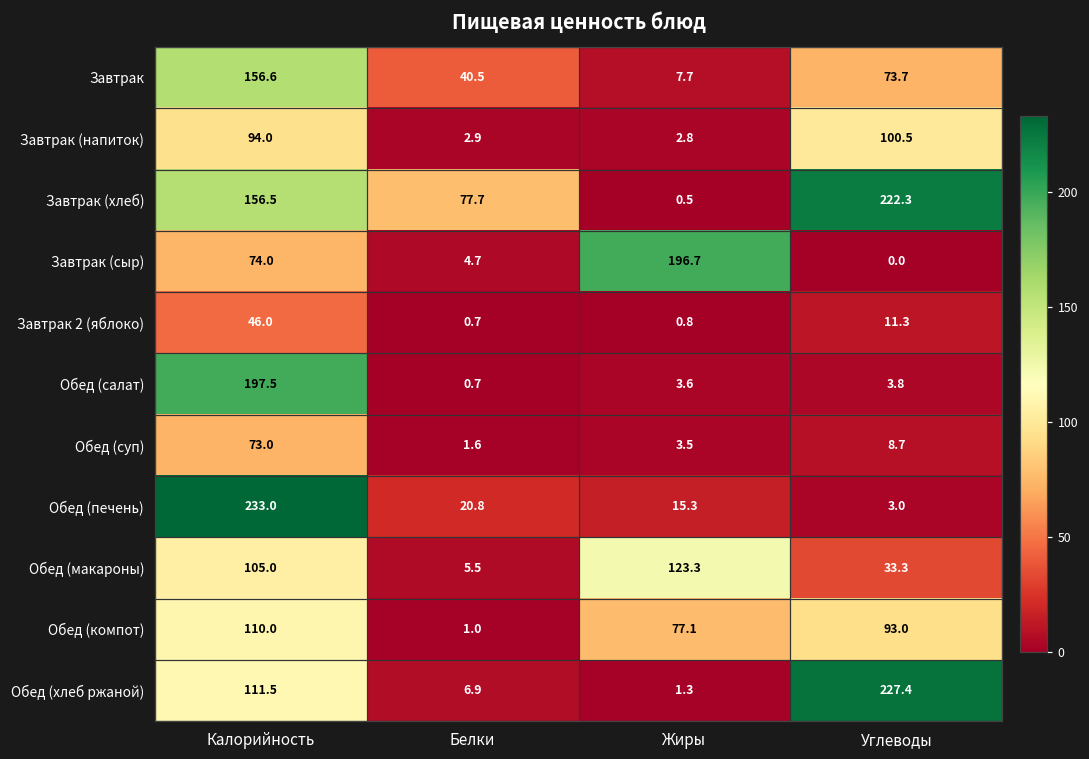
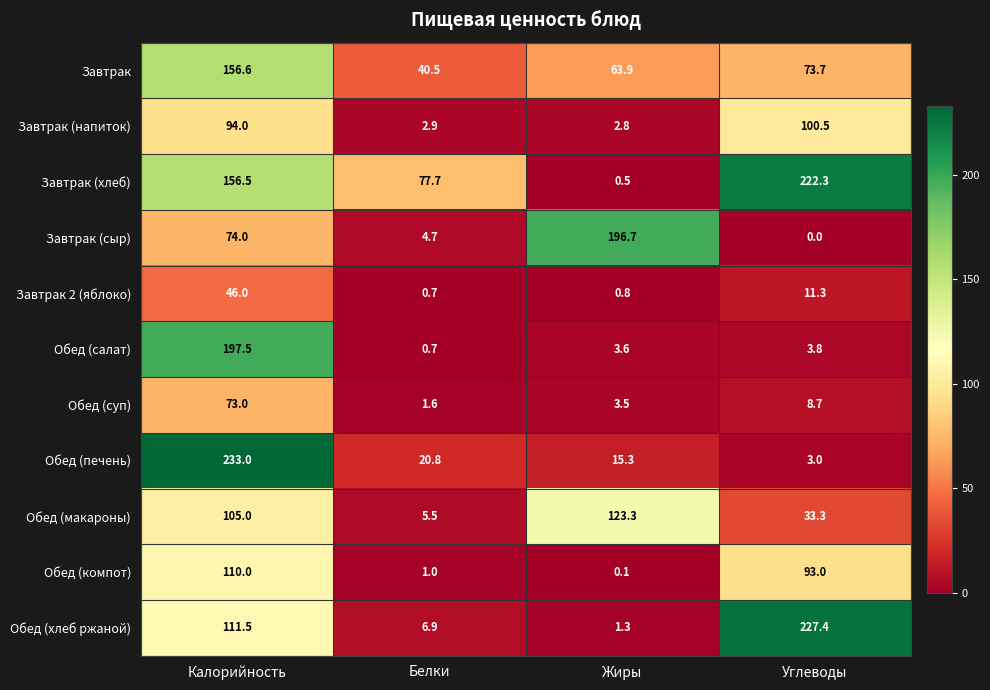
Завтрак, Жиры: 7.7 -> 63.9
Обед (компот), Жиры: 77.1 -> 0.1
